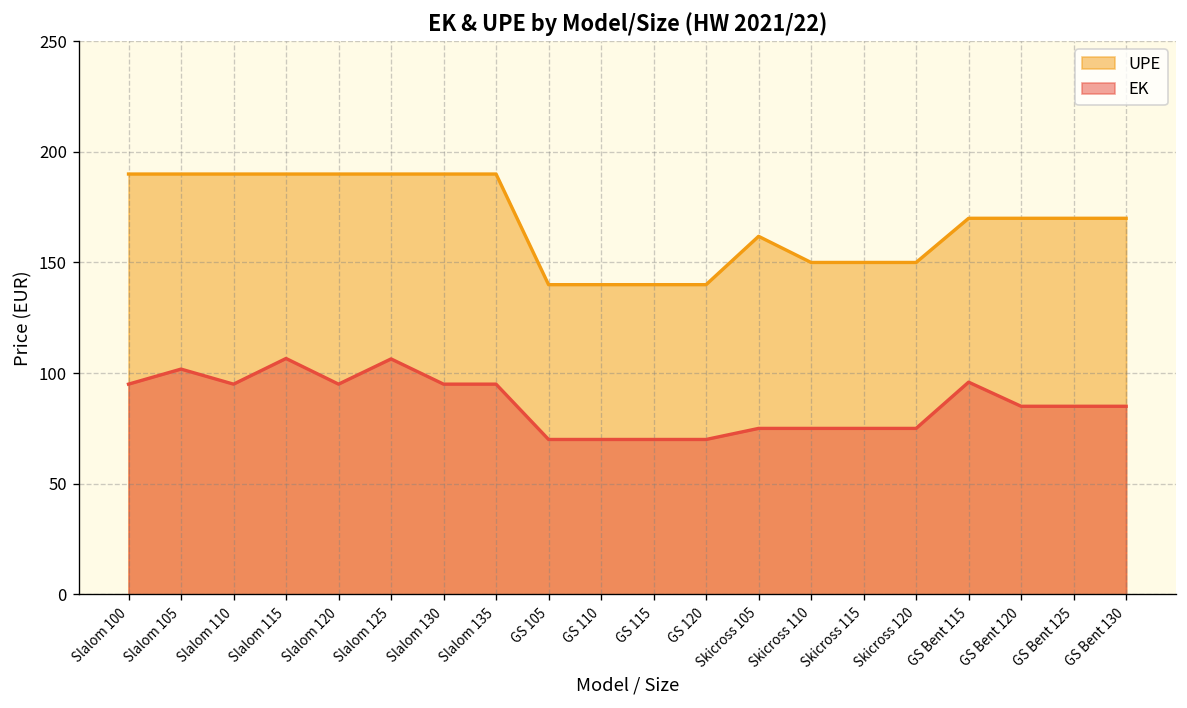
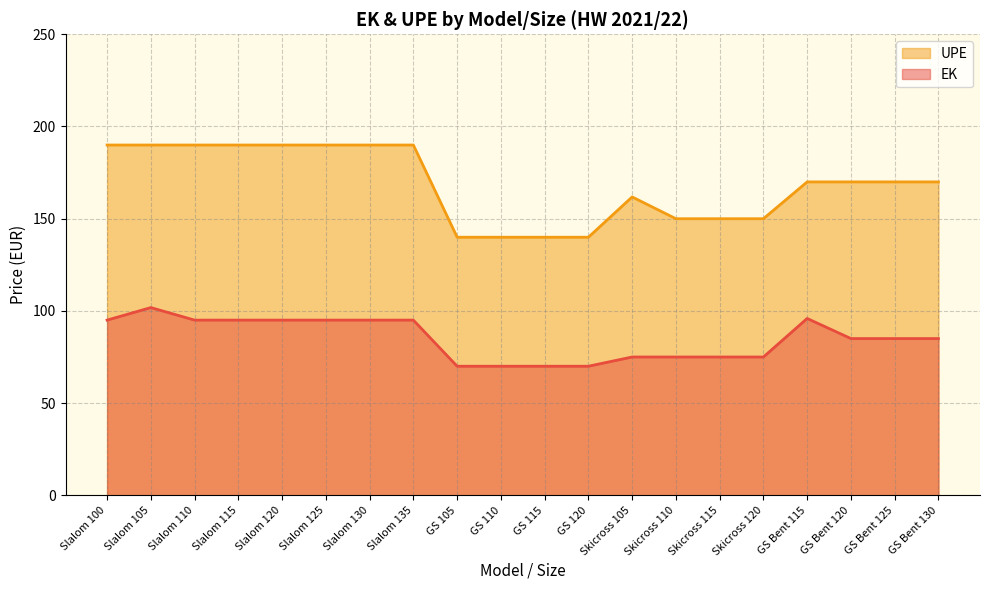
EK, Slalom 115: 107 -> 95
EK, Slalom 125: 106 -> 95
